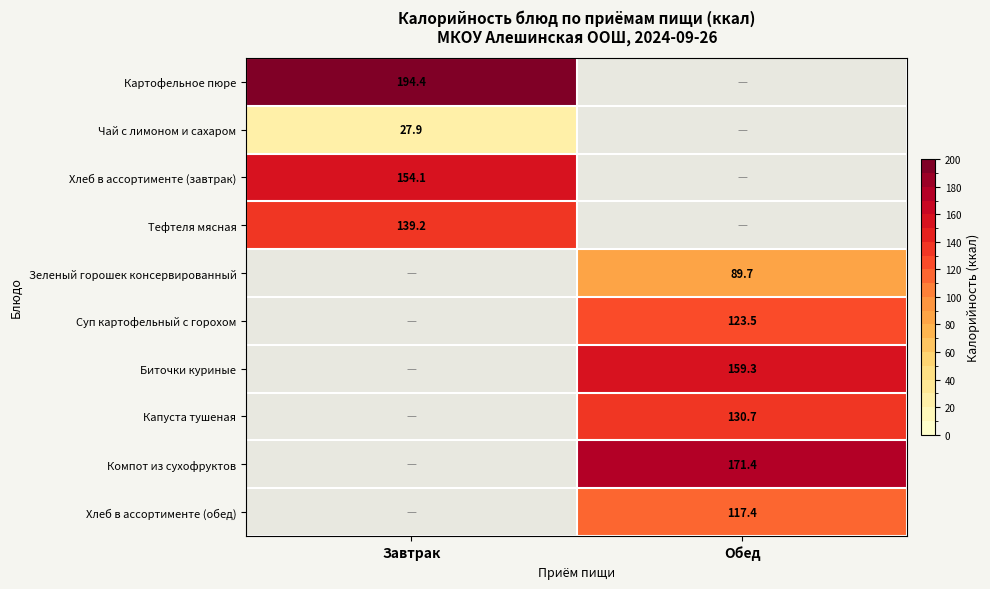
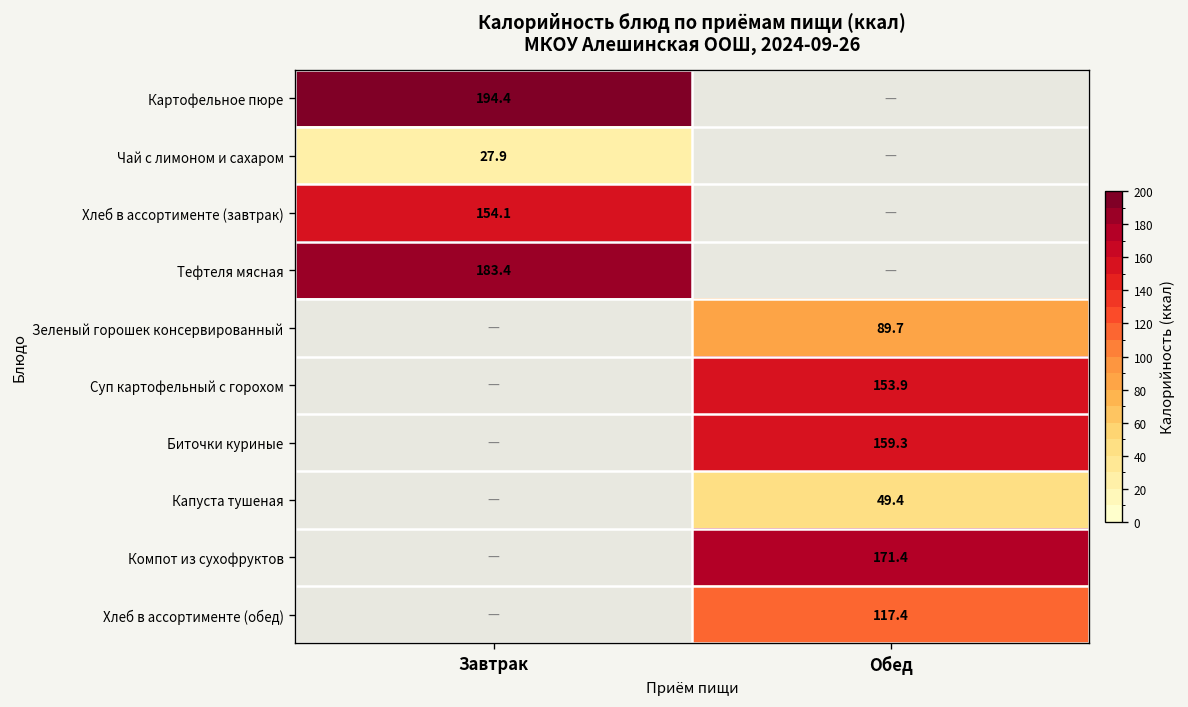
Тефтеля мясная, Завтрак: 139.2 -> 183.4
Суп картофельный с горохом, Обед: 123.5 -> 153.9
Капуста тушеная, Обед: 130.7 -> 49.4
